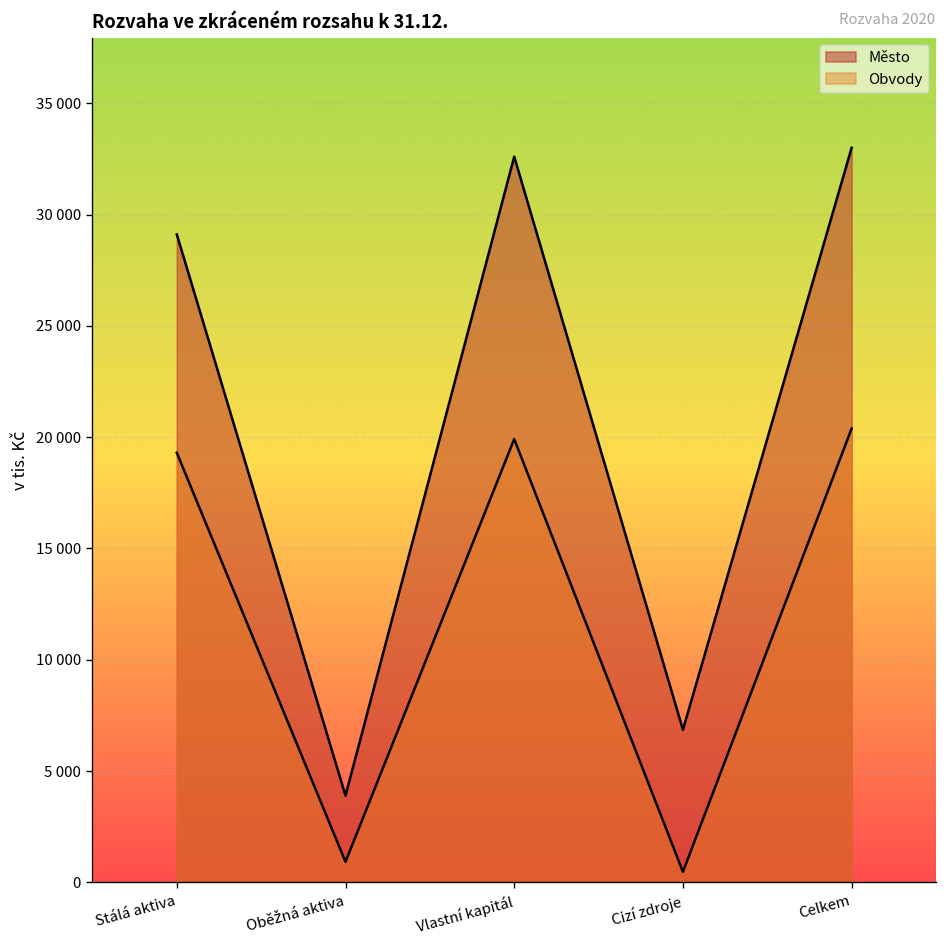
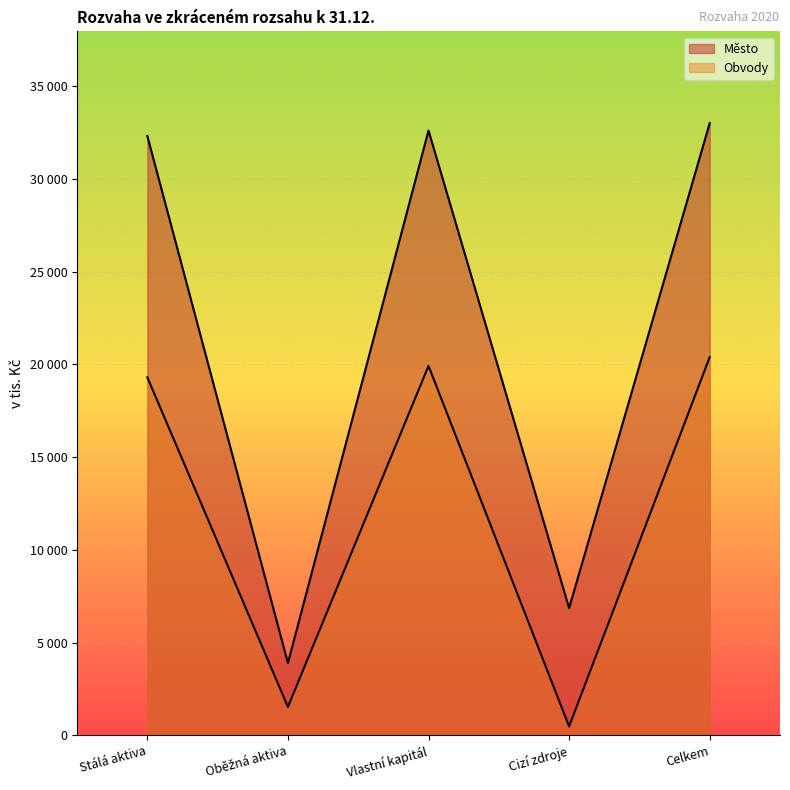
Město, Stálá aktiva: 29100 -> 32300
Obvody, Oběžná aktiva: 900 -> 1500
